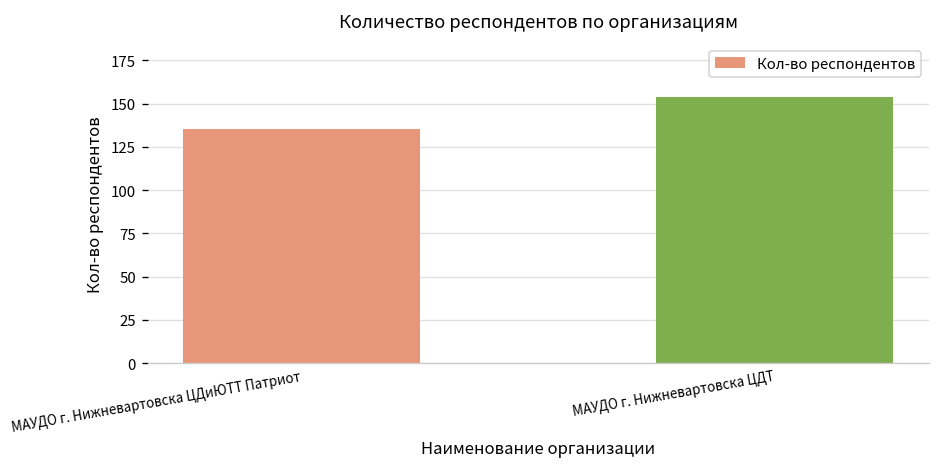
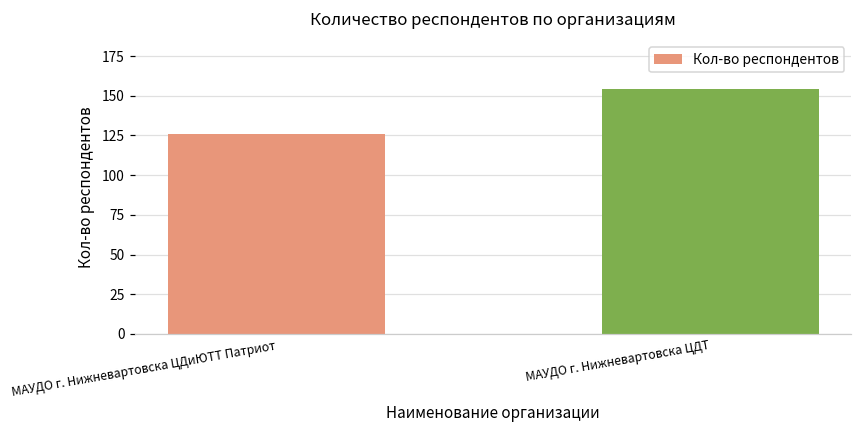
МАУДО г. Нижневартовска ЦДиЮТТ Патриот: 135 -> 126
